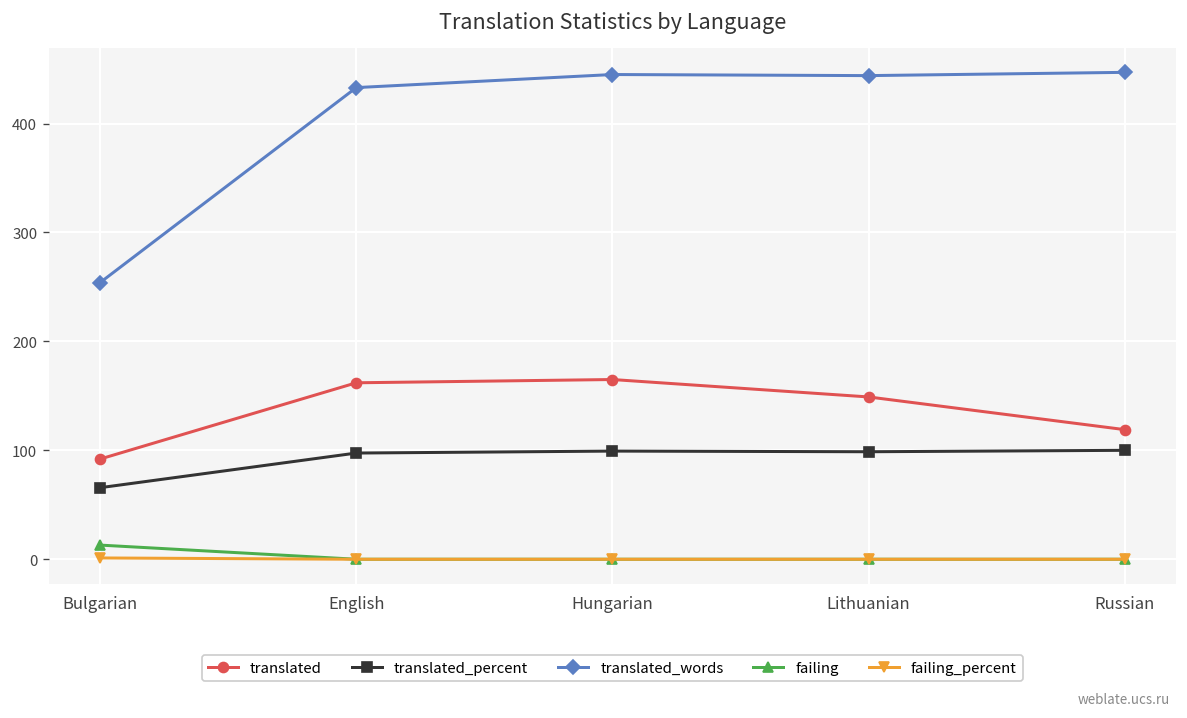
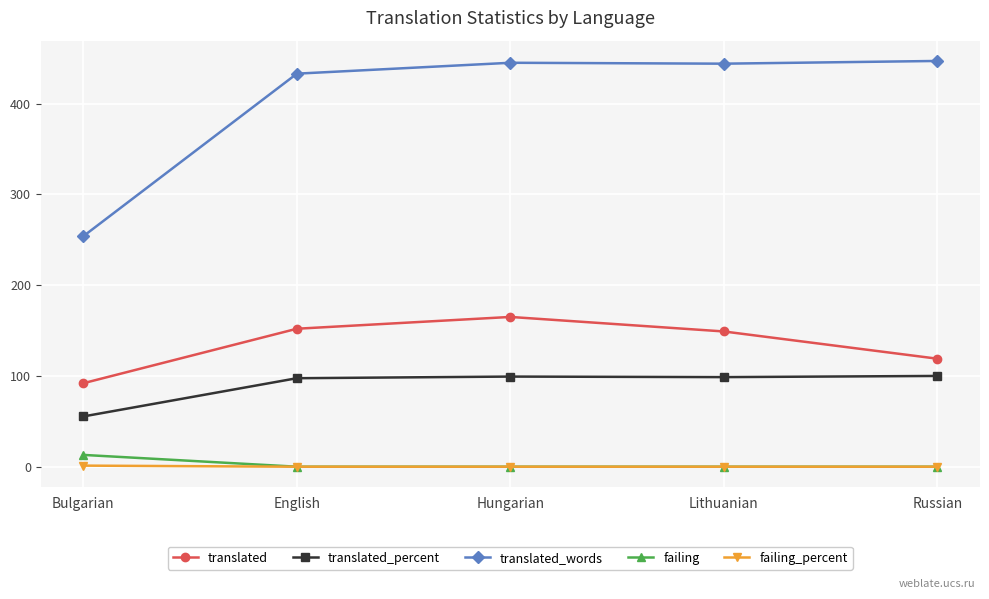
translated_percent, Bulgarian: 70 -> 60
translated, English: 160 -> 150
